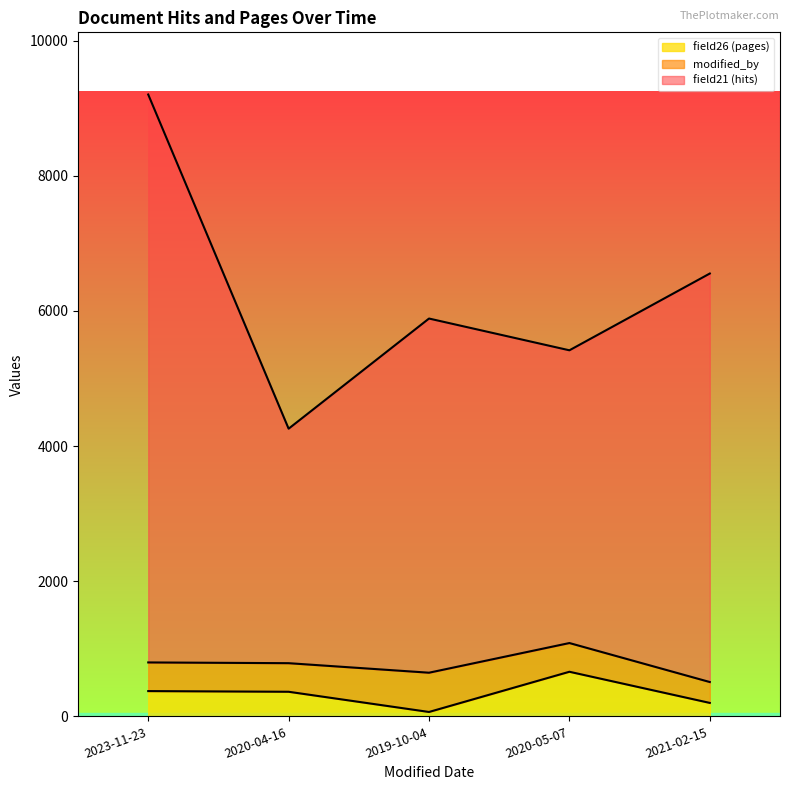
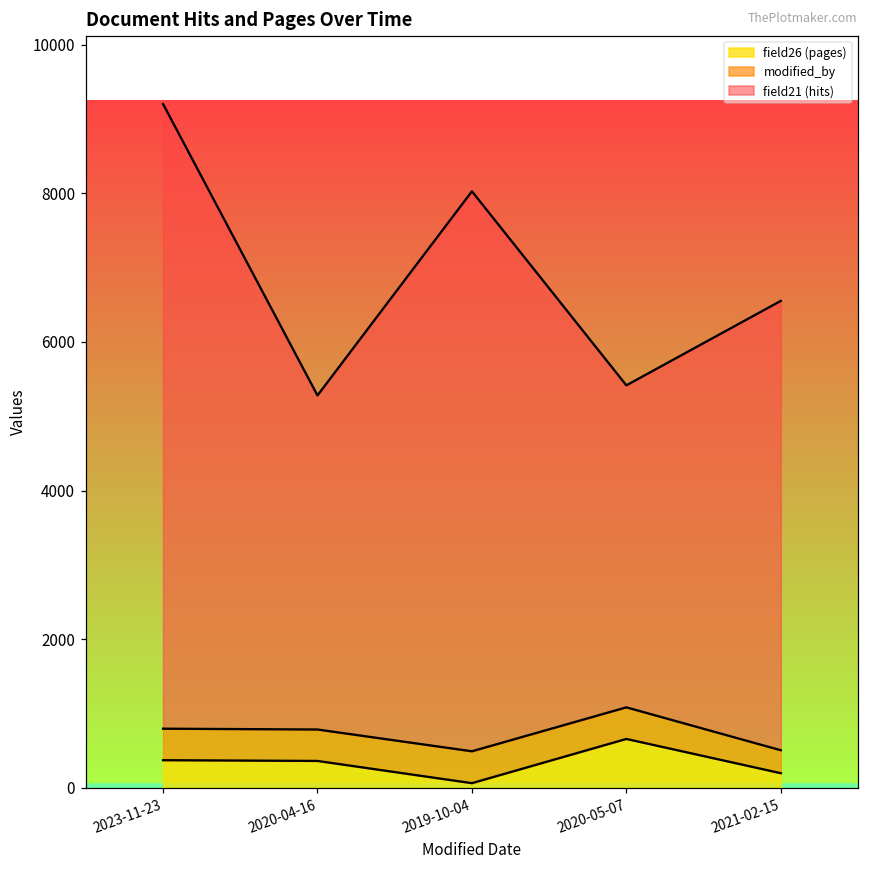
field21 (hits), 2020-04-16: 3500 -> 4500
modified_by, 2019-10-04: 600 -> 400
field21 (hits), 2019-10-04: 5200 -> 7500
